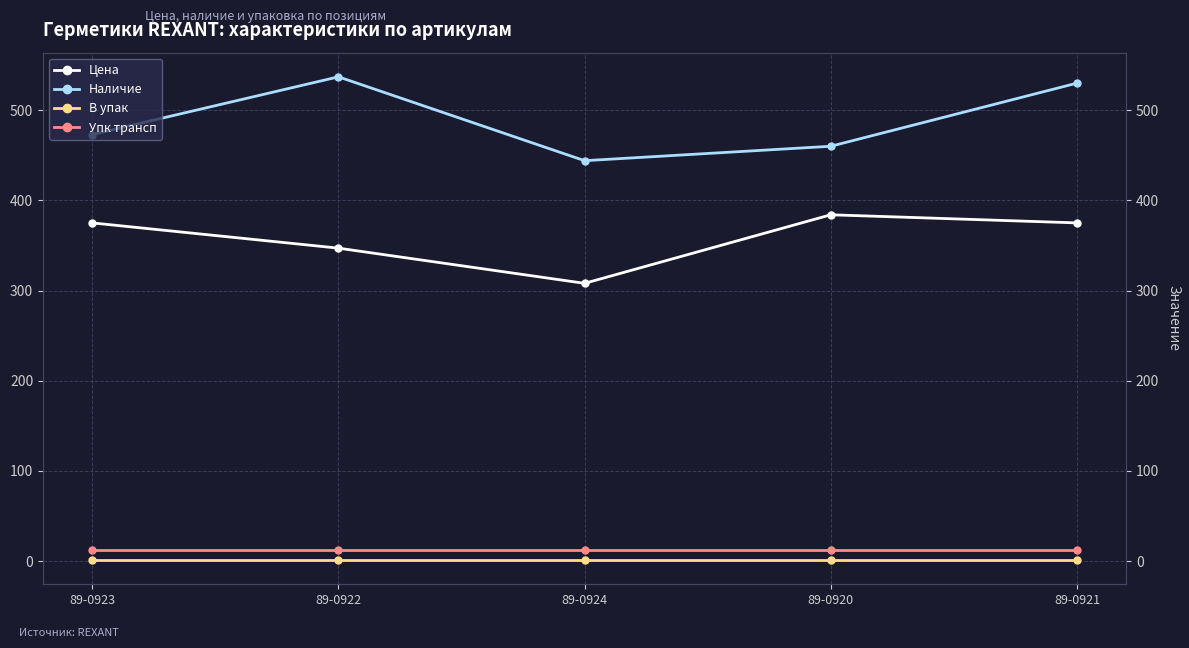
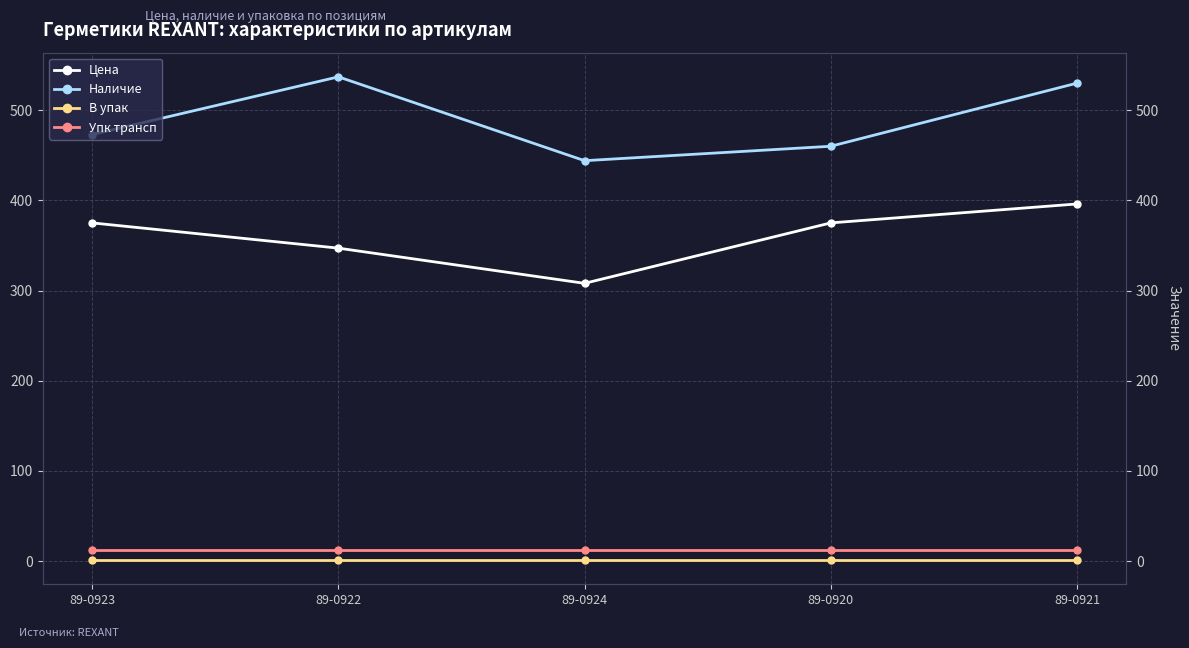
Цена, 89-0920: 384 -> 375
Цена, 89-0921: 380 -> 400
